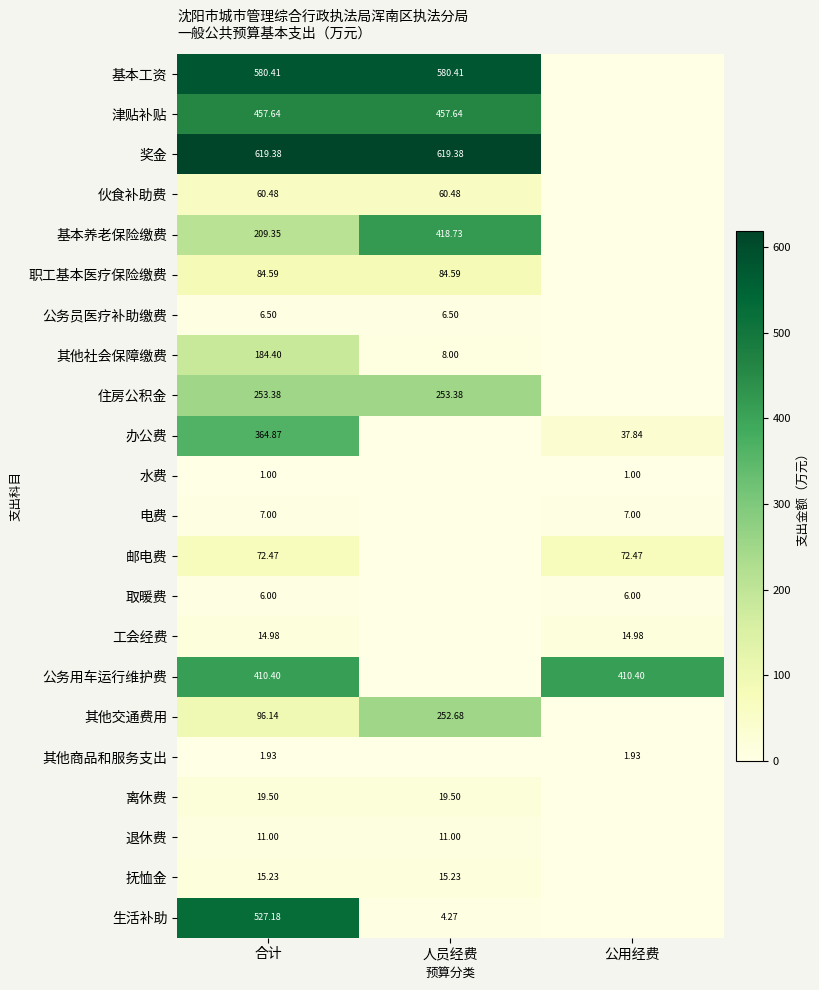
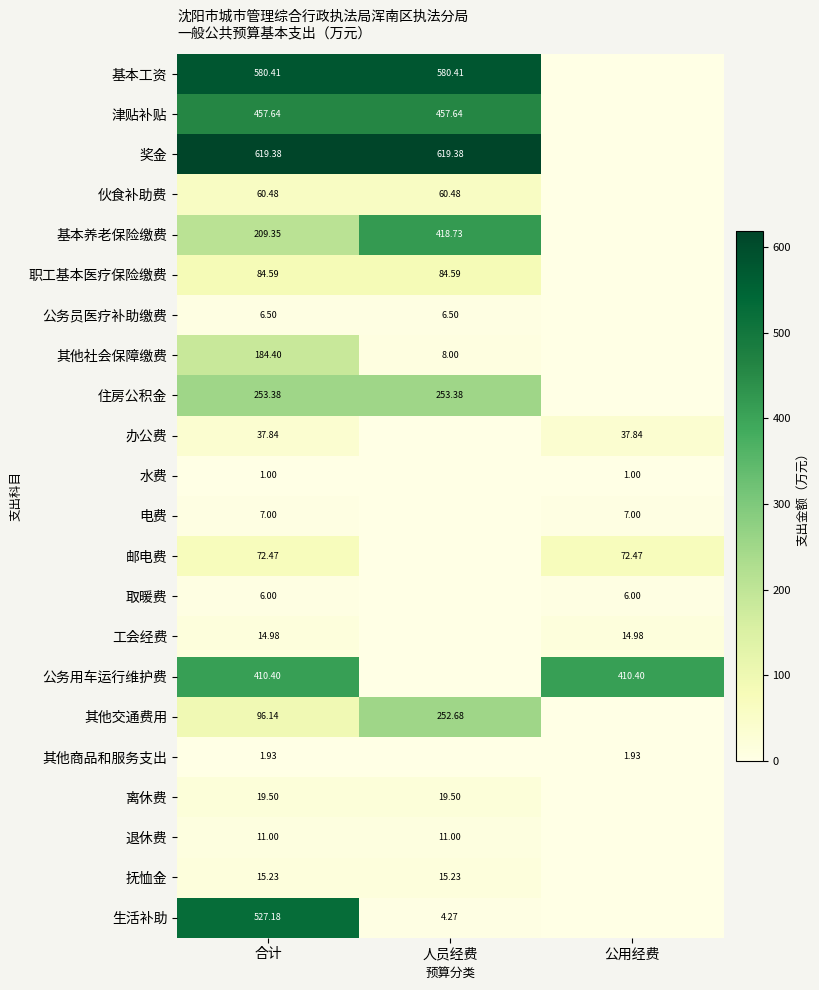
办公费, 合计: 364.87 -> 37.84
